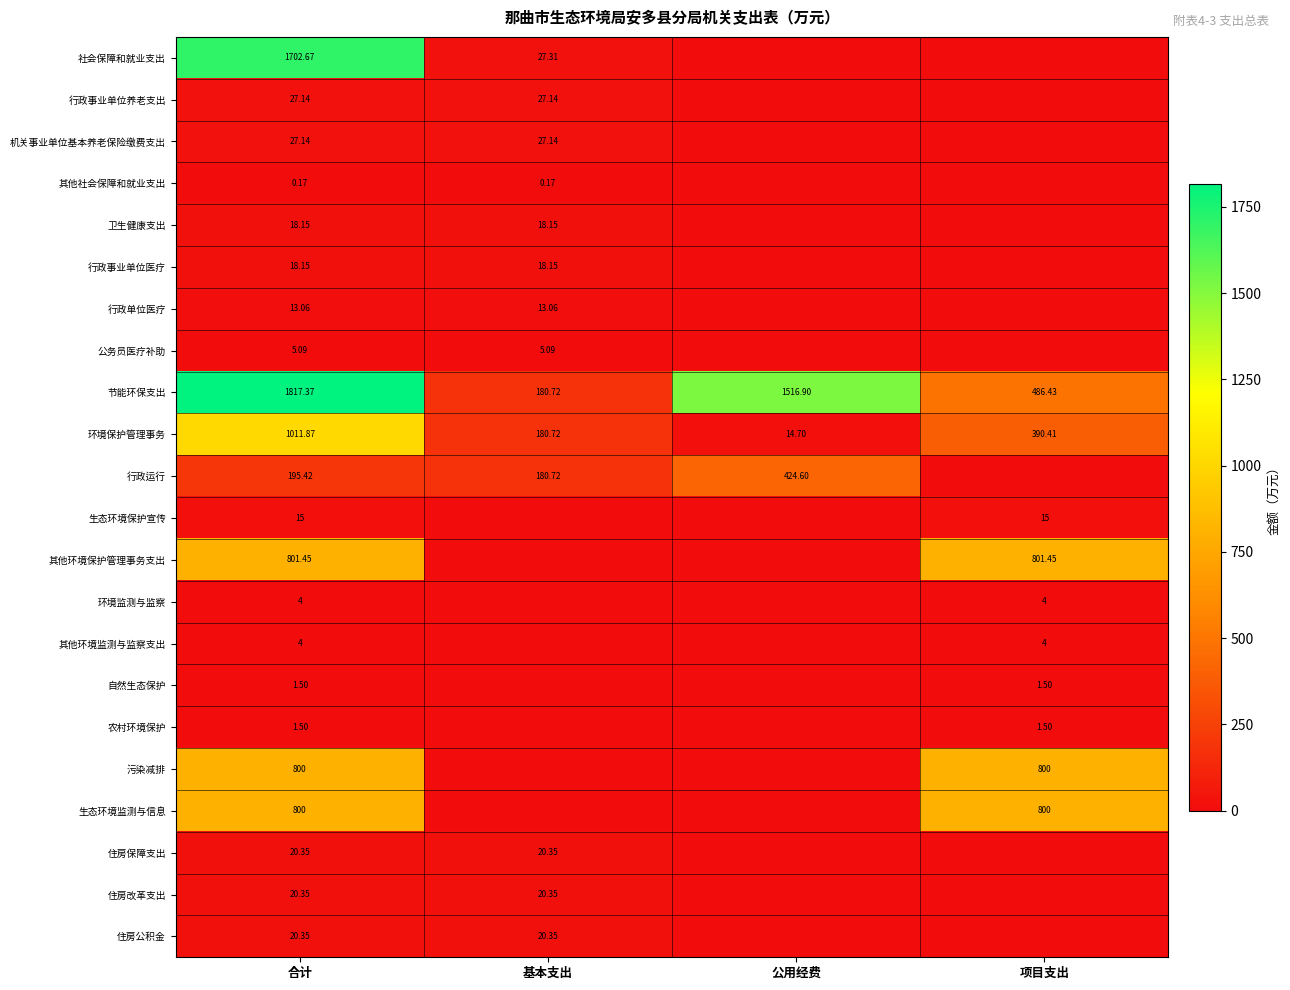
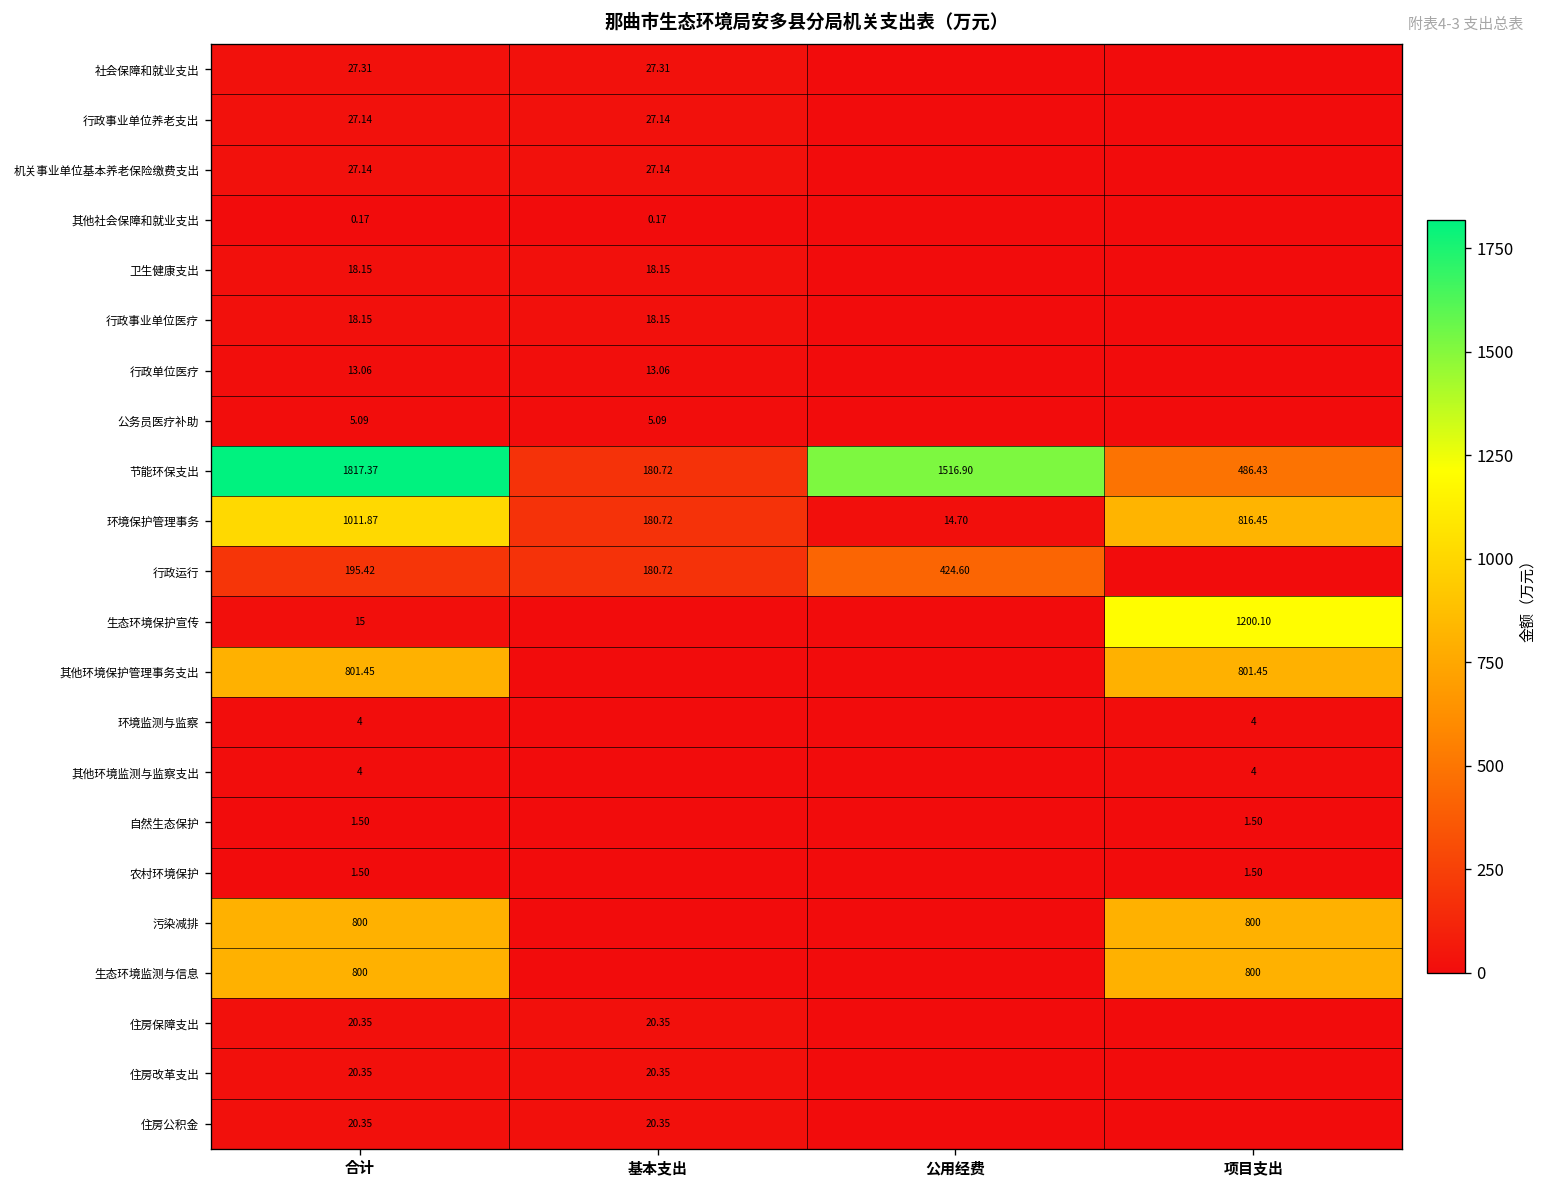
社会保障和就业支出, 合计: 1702.67 -> 27.31
环境保护管理事务, 项目支出: 390.41 -> 816.45
生态环境保护宣传, 项目支出: 15 -> 1200.10
